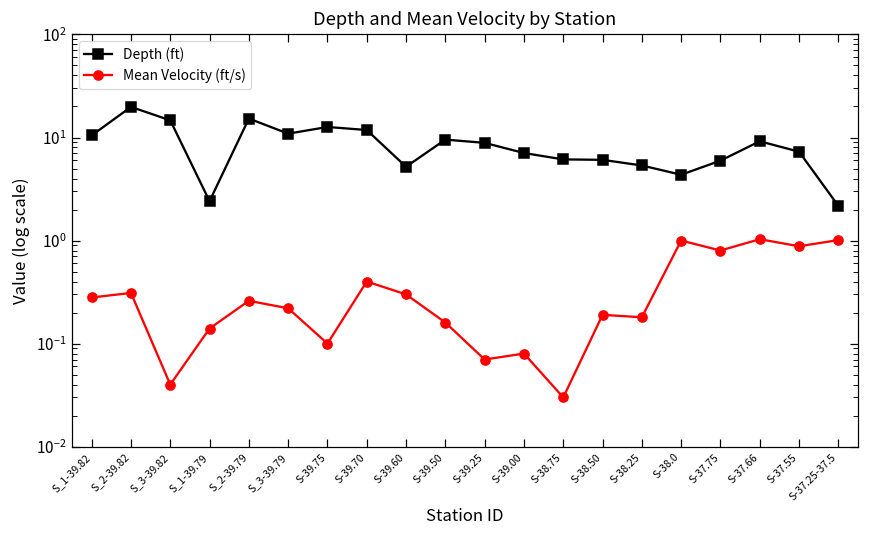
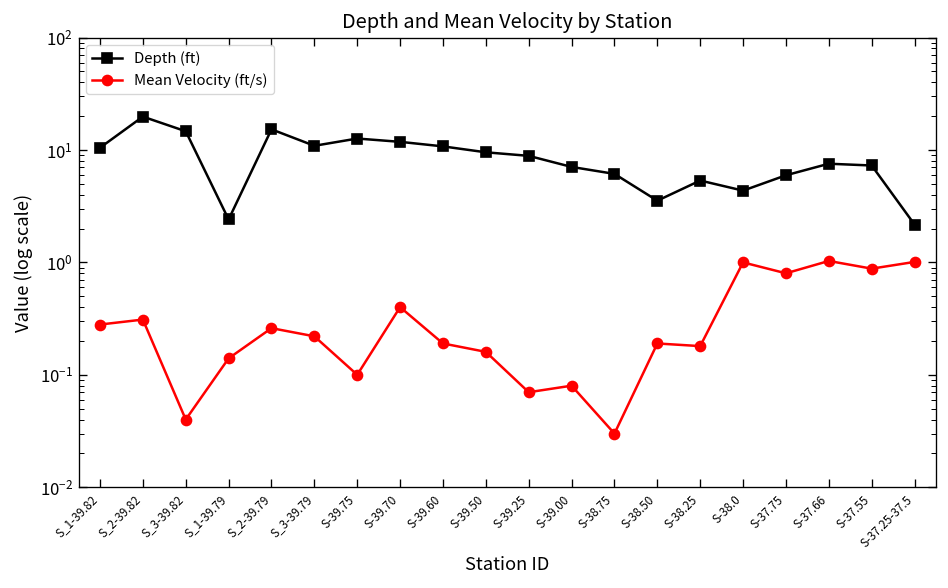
Depth (ft), S-39.60: 5 -> 11
Mean Velocity (ft/s), S-39.60: 0.30 -> 0.19
Depth (ft), S-38.50: 6 -> 3.5
Depth (ft), S-37.66: 9 -> 8
